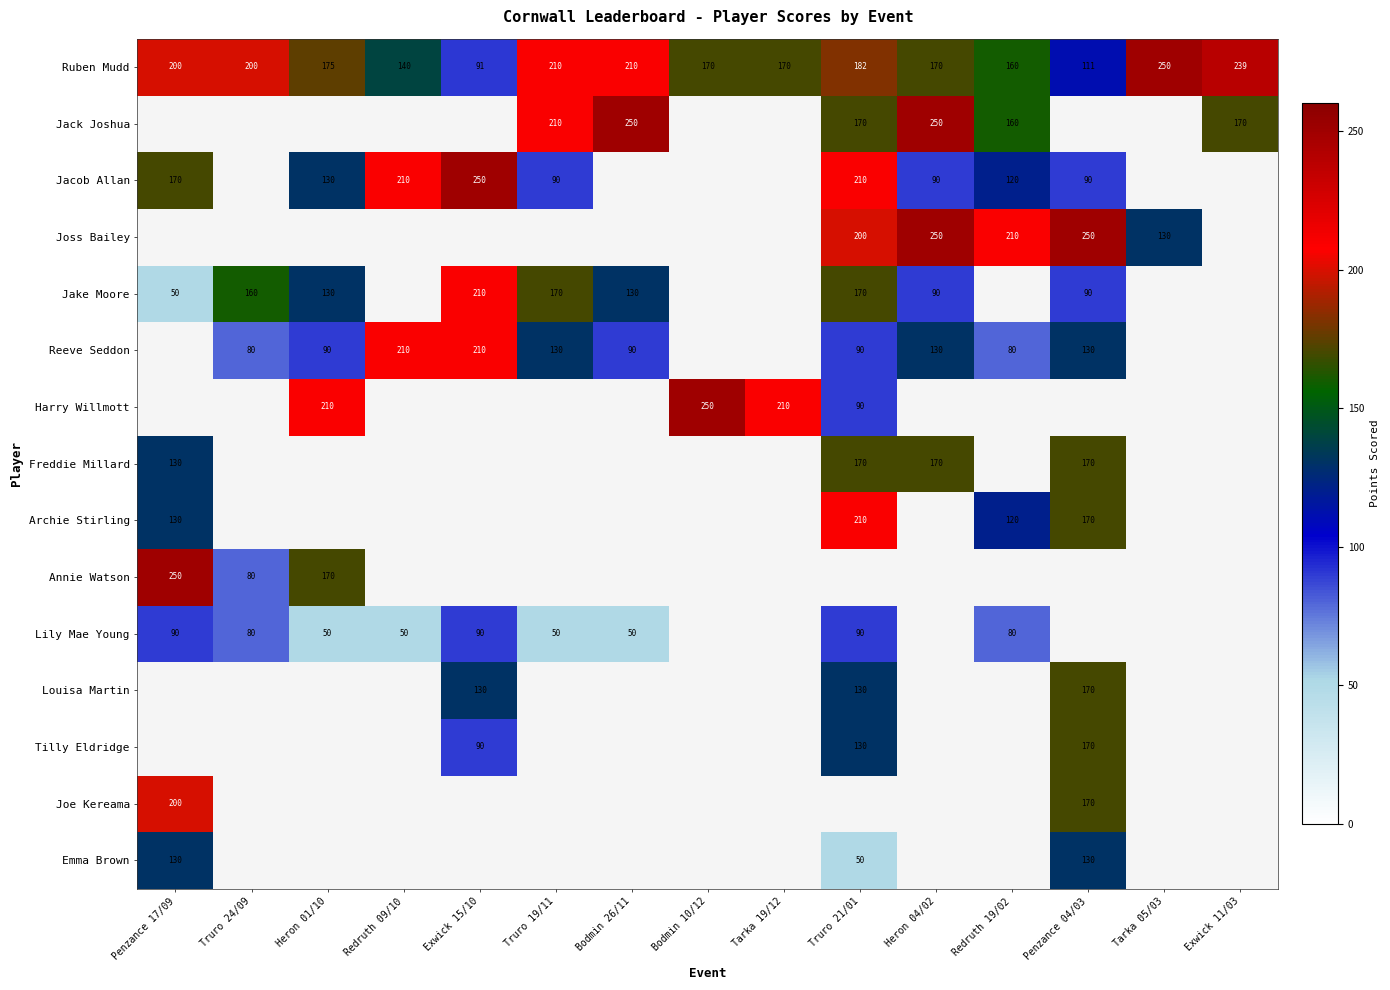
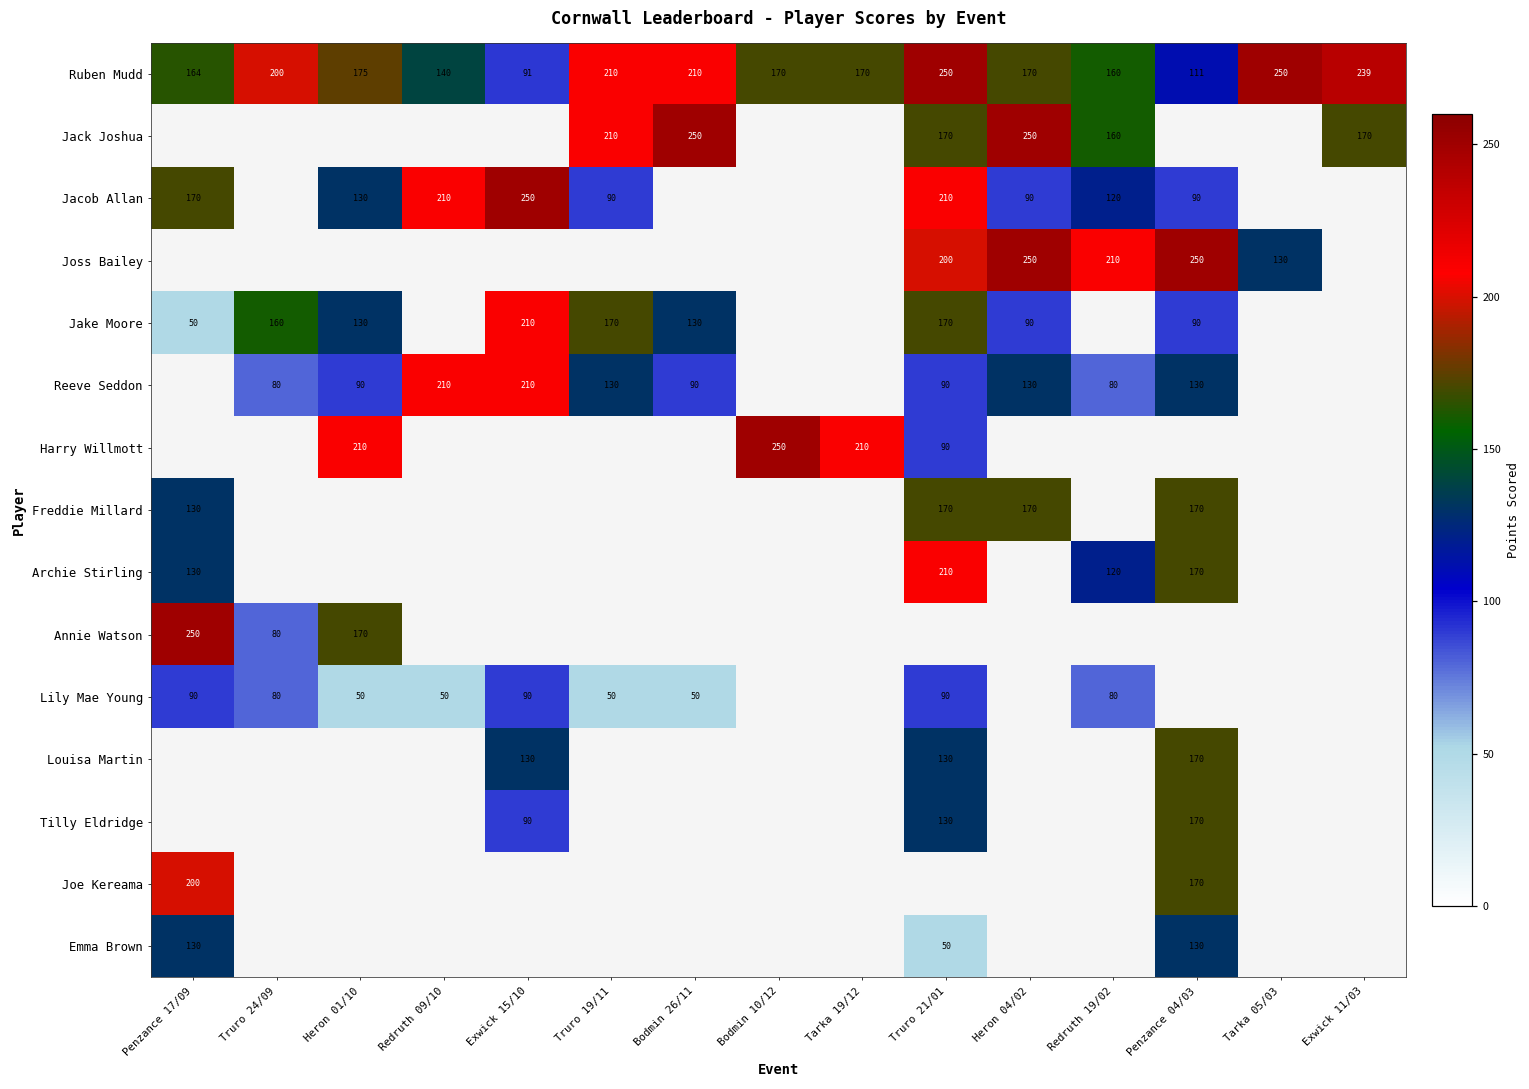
Ruben Mudd, Penzance 17/09: 200 -> 164
Ruben Mudd, Truro 21/01: 182 -> 250
